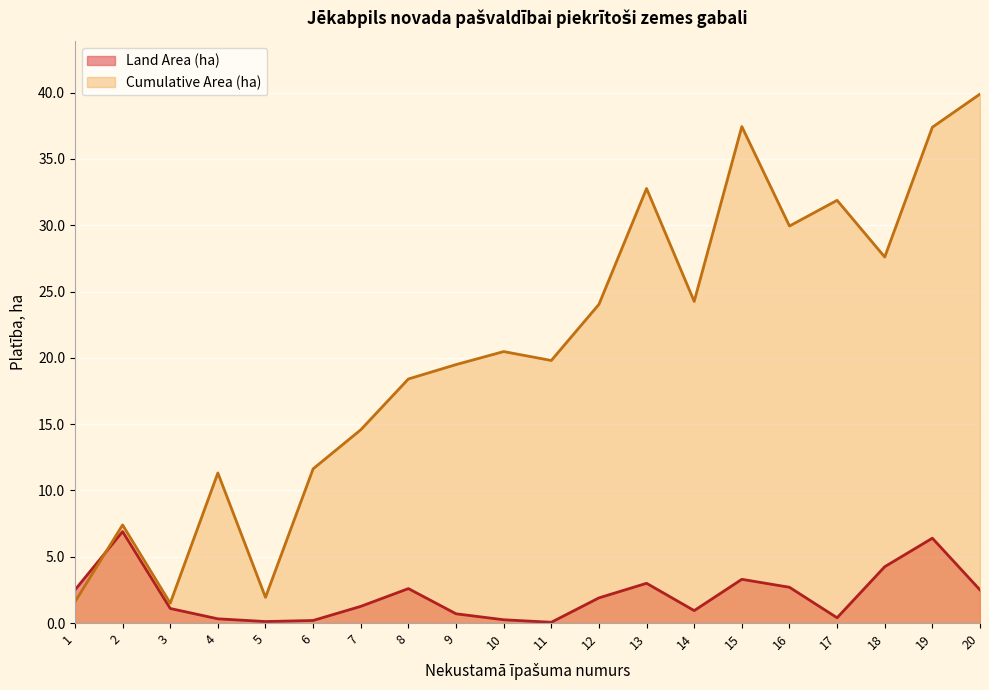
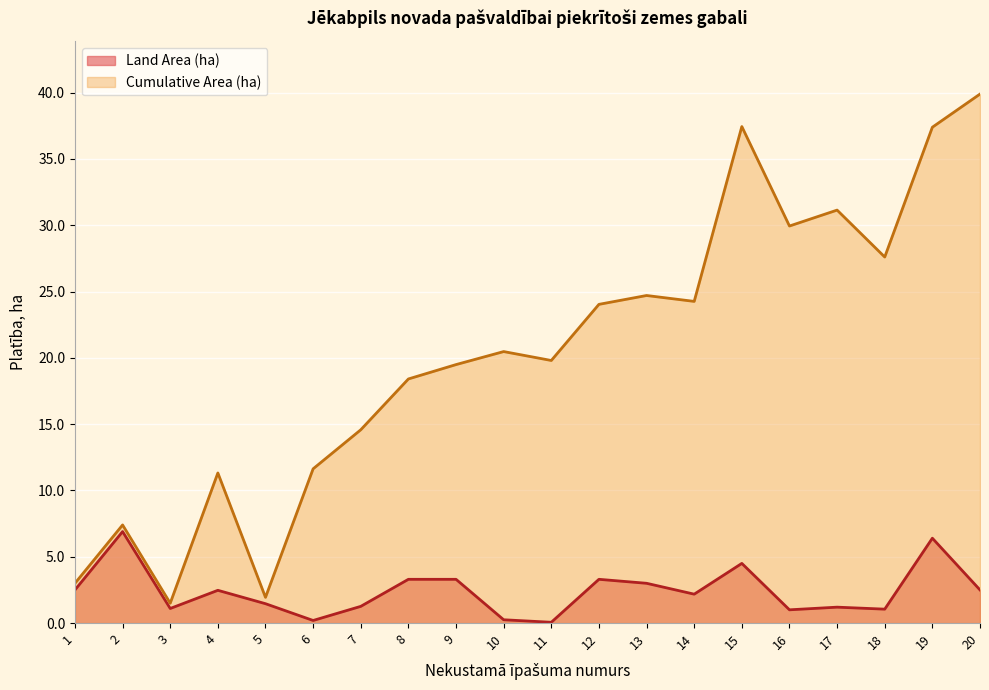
Cumulative Area (ha), 1: 1.6 -> 3.0
Land Area (ha), 4: 0.3 -> 2.5
Land Area (ha), 5: 0.1 -> 1.5
Land Area (ha), 8: 2.6 -> 3.3
Land Area (ha), 9: 0.7 -> 3.3
Land Area (ha), 12: 1.9 -> 3.3
Cumulative Area (ha), 13: 32.8 -> 24.7
Land Area (ha), 14: 0.9 -> 2.2
Land Area (ha), 15: 3.3 -> 4.5
Land Area (ha), 16: 2.7 -> 1.0
Land Area (ha), 17: 0.4 -> 1.2
Cumulative Area (ha), 17: 31.9 -> 31.1
Land Area (ha), 18: 4.3 -> 1.1
